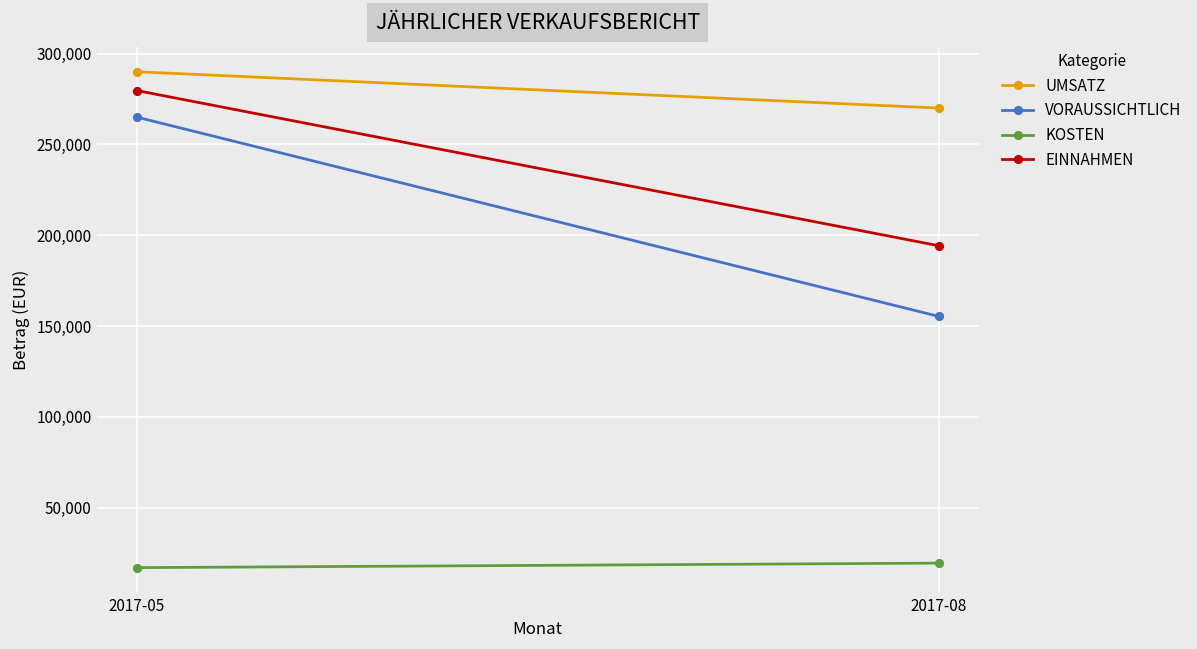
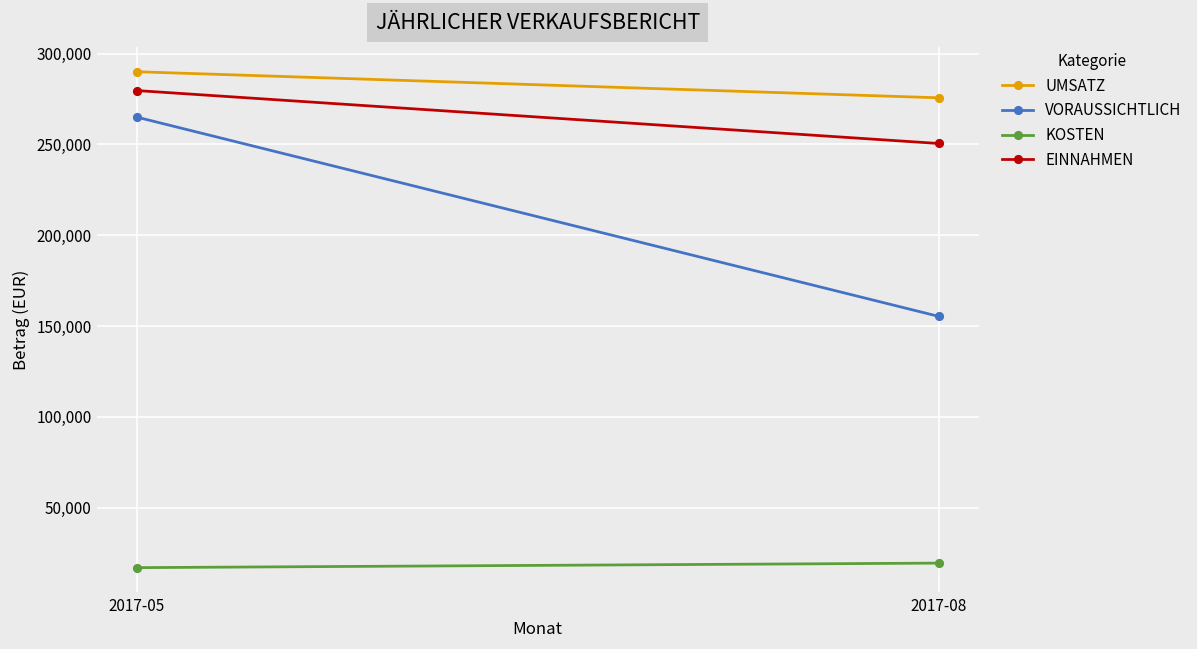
UMSATZ, 2017-08: 270,000 -> 276,000
EINNAHMEN, 2017-08: 194,000 -> 251,000
